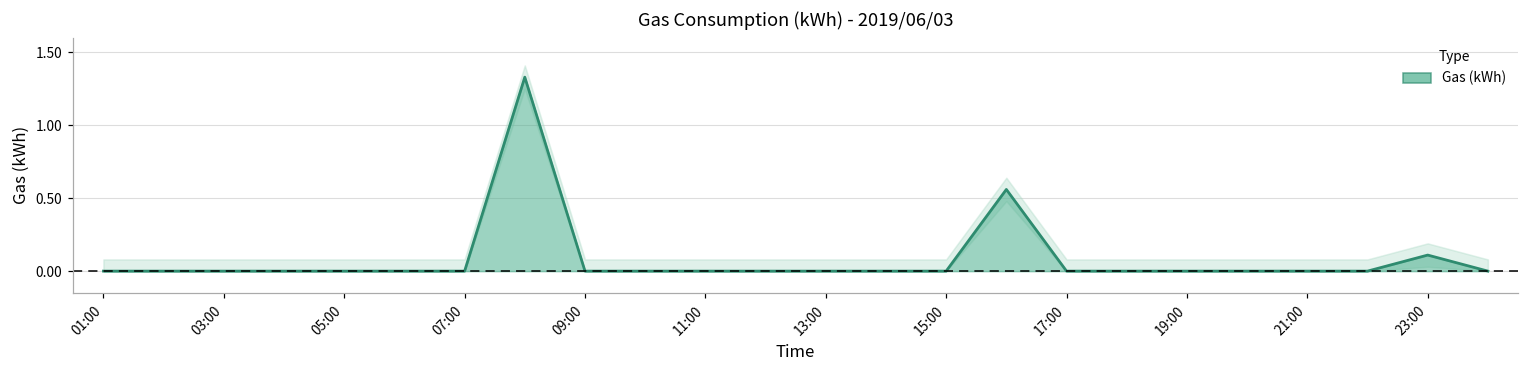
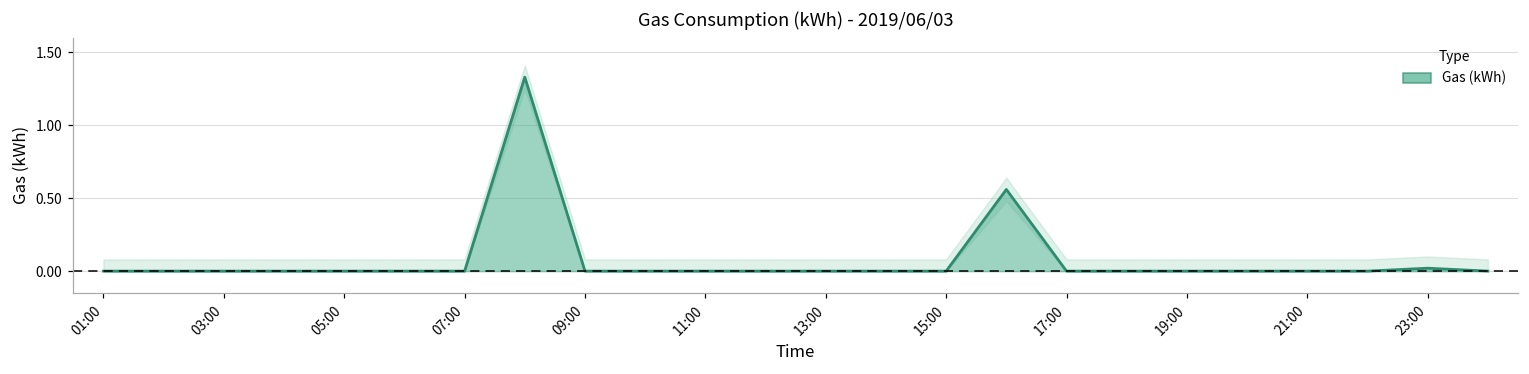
Gas (kWh), 23:00: 0.11 -> 0.02
